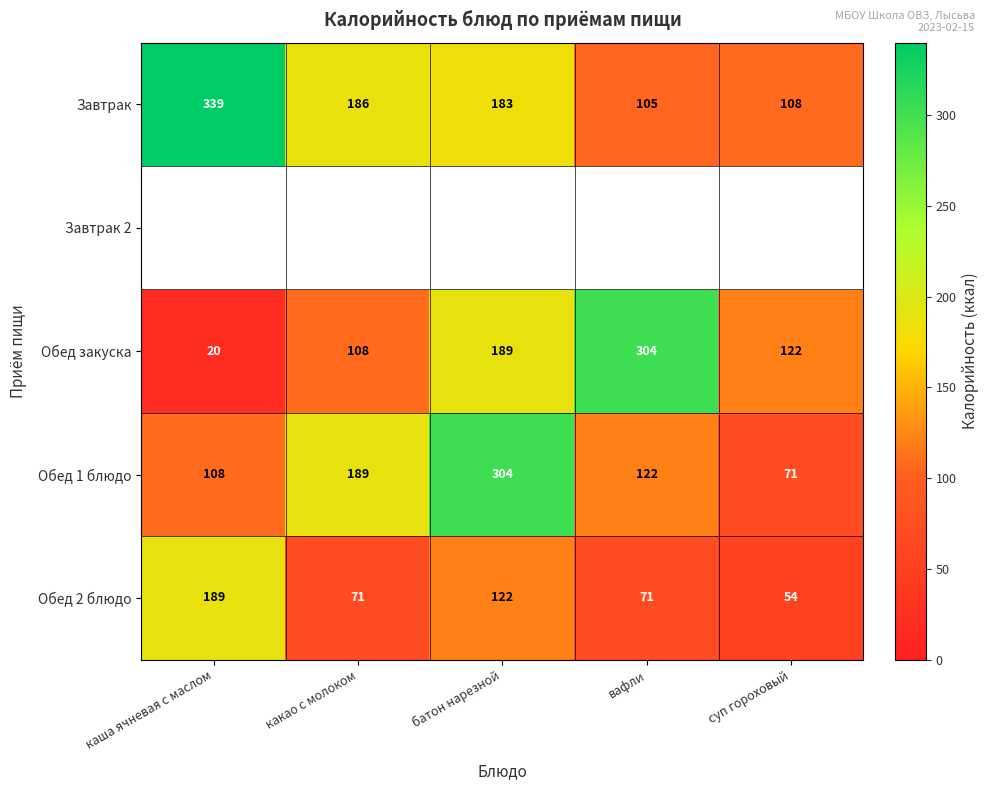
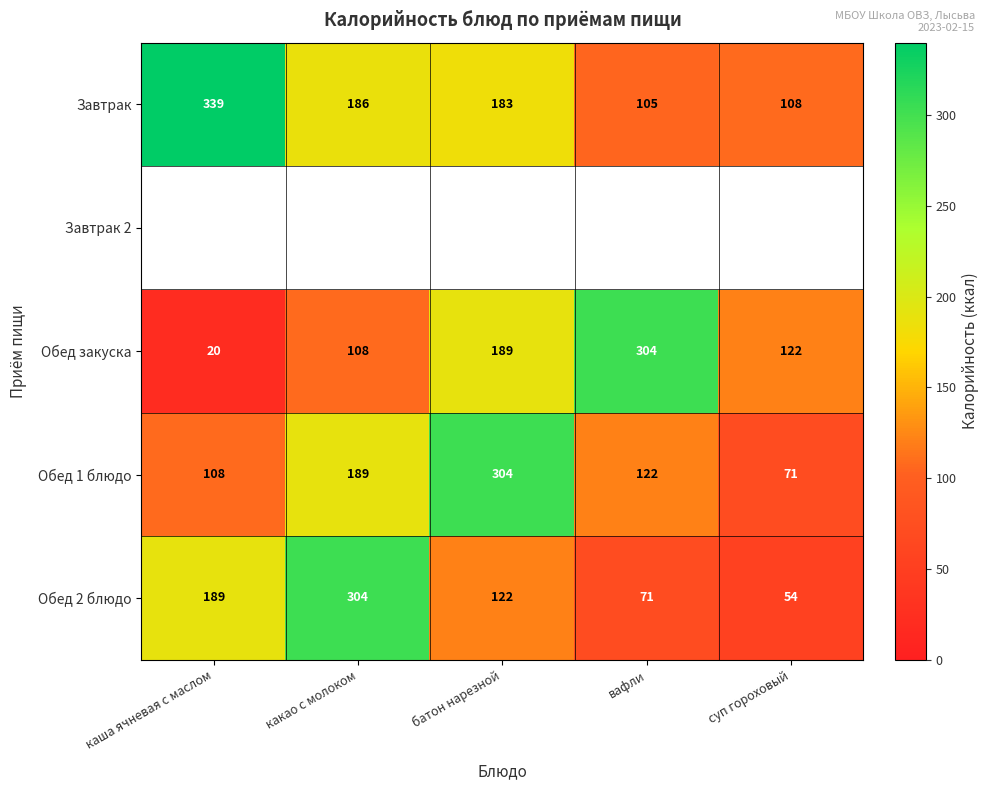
Обед 2 блюдо, какао с молоком: 71 -> 304
